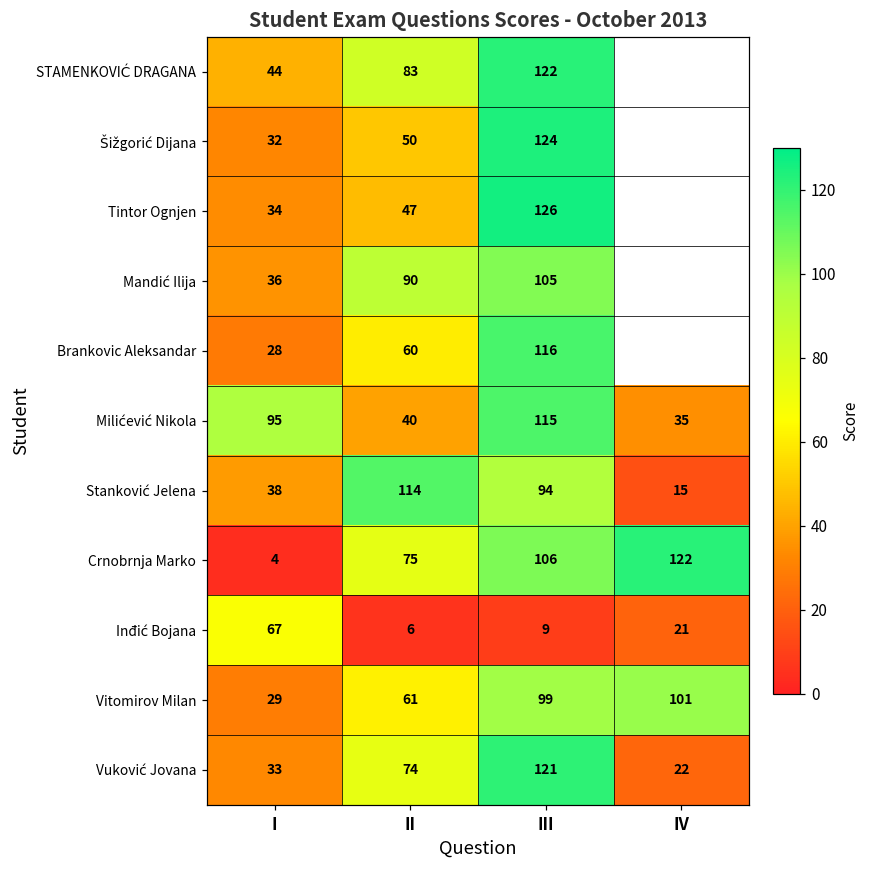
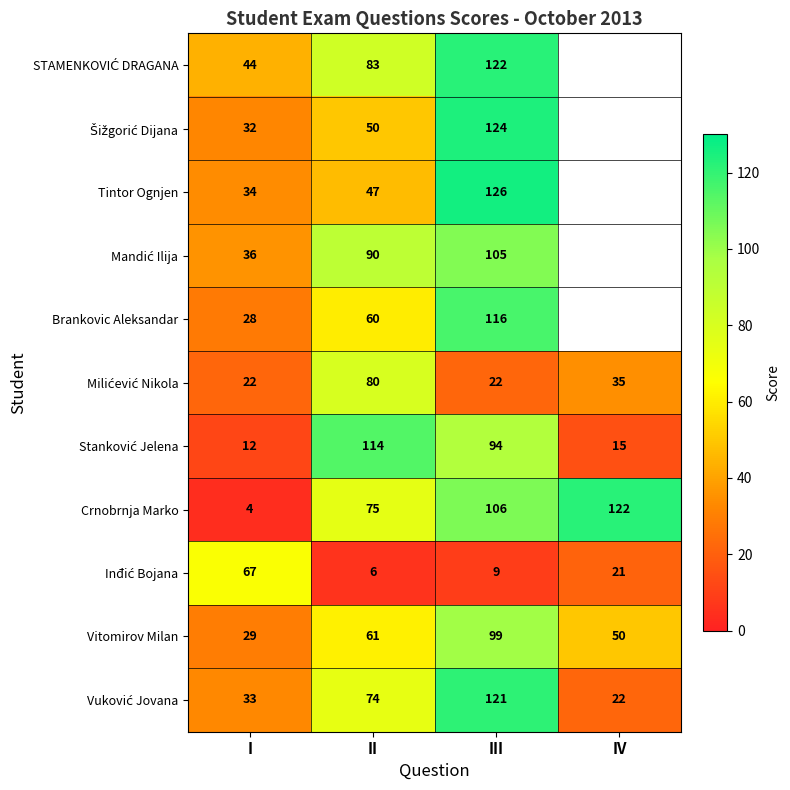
Milićević Nikola, I: 95 -> 22
Milićević Nikola, II: 40 -> 80
Milićević Nikola, III: 115 -> 22
Stanković Jelena, I: 38 -> 12
Vitomirov Milan, IV: 101 -> 50
